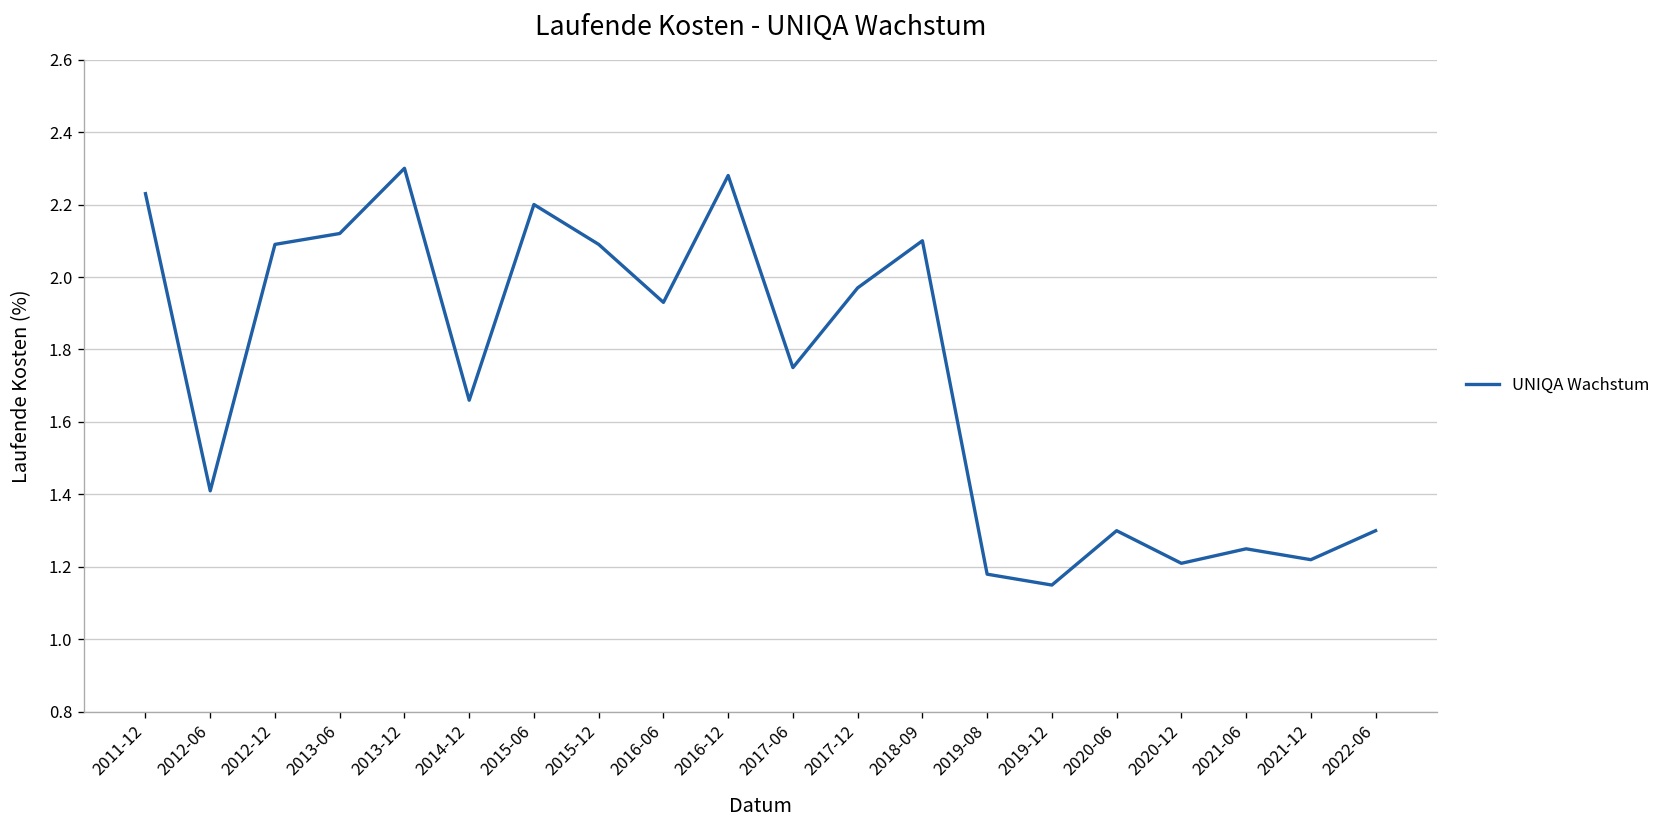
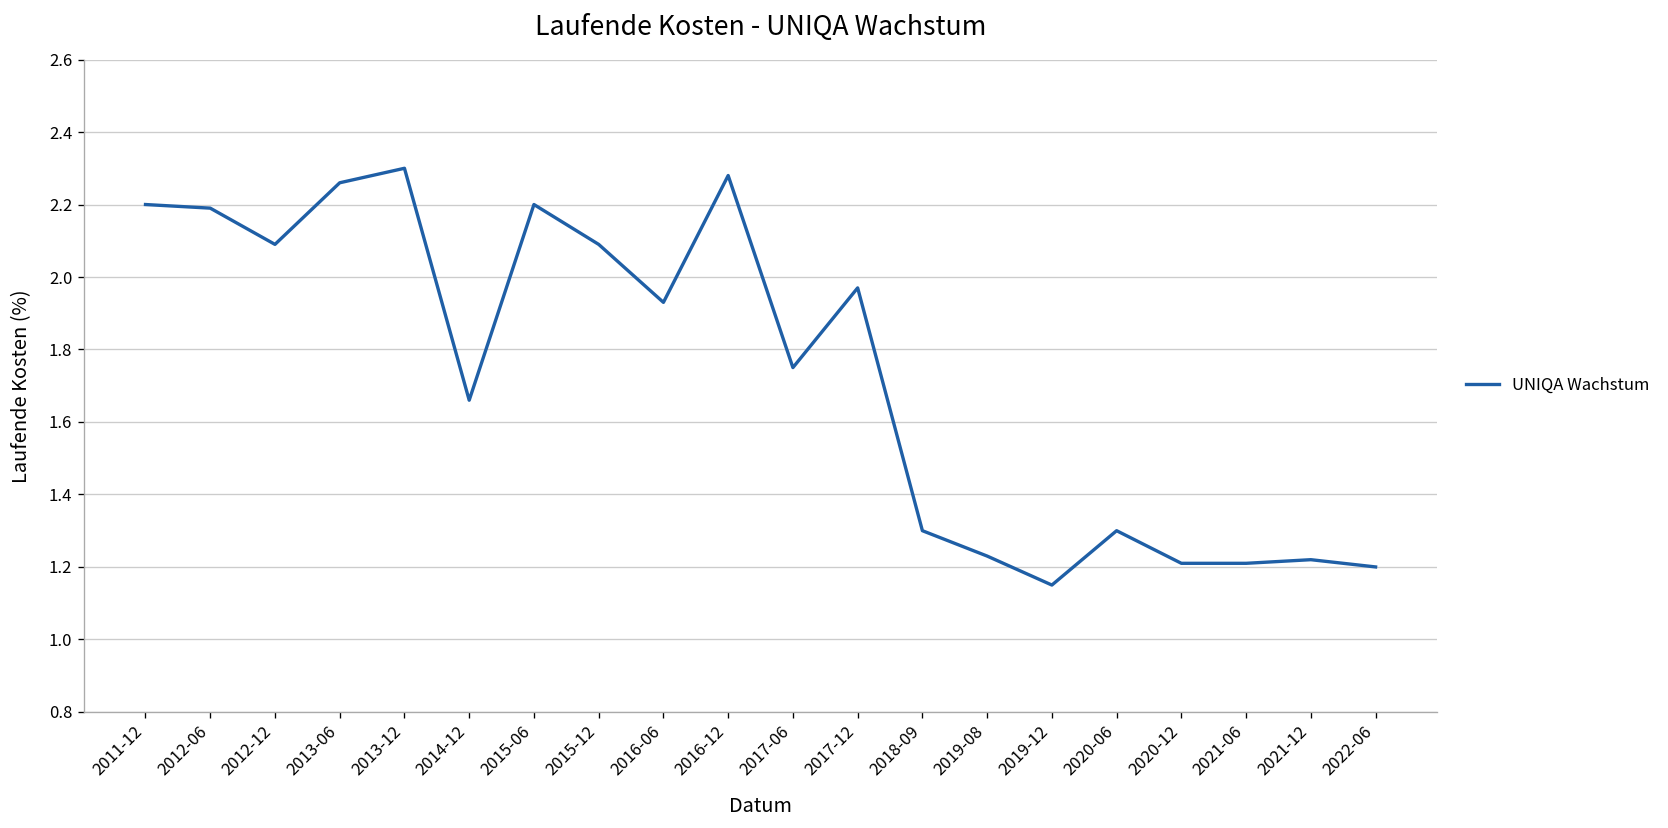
2011-12: 2.23 -> 2.20
2012-06: 1.41 -> 2.19
2013-06: 2.12 -> 2.26
2018-09: 2.1 -> 1.3
2019-08: 1.18 -> 1.23
2021-06: 1.25 -> 1.21
2022-06: 1.3 -> 1.2
